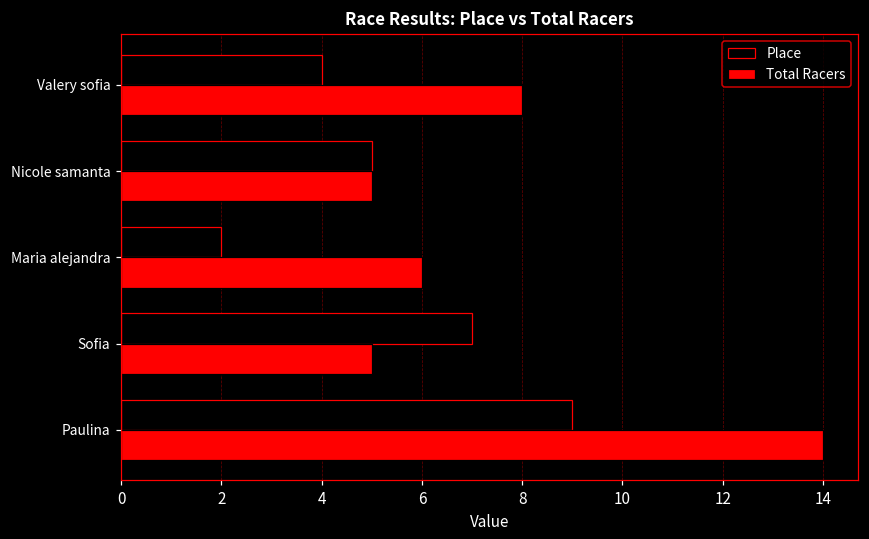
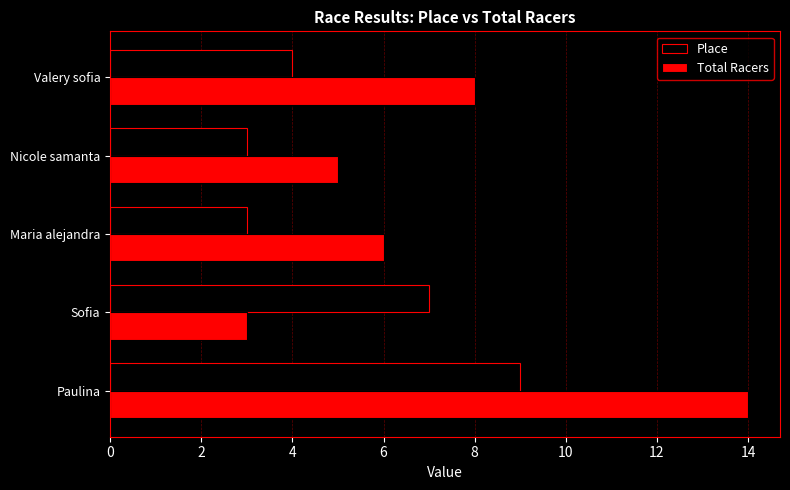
Place, Nicole samanta: 5 -> 3
Place, Maria alejandra: 2 -> 3
Total Racers, Sofia: 5 -> 3
